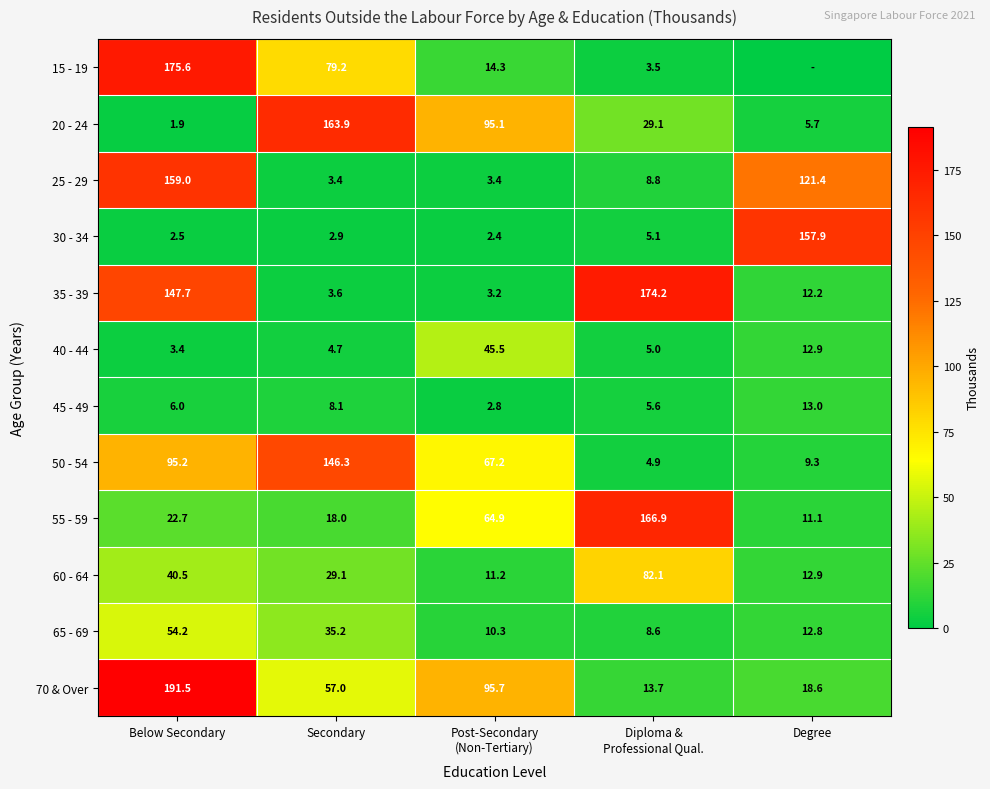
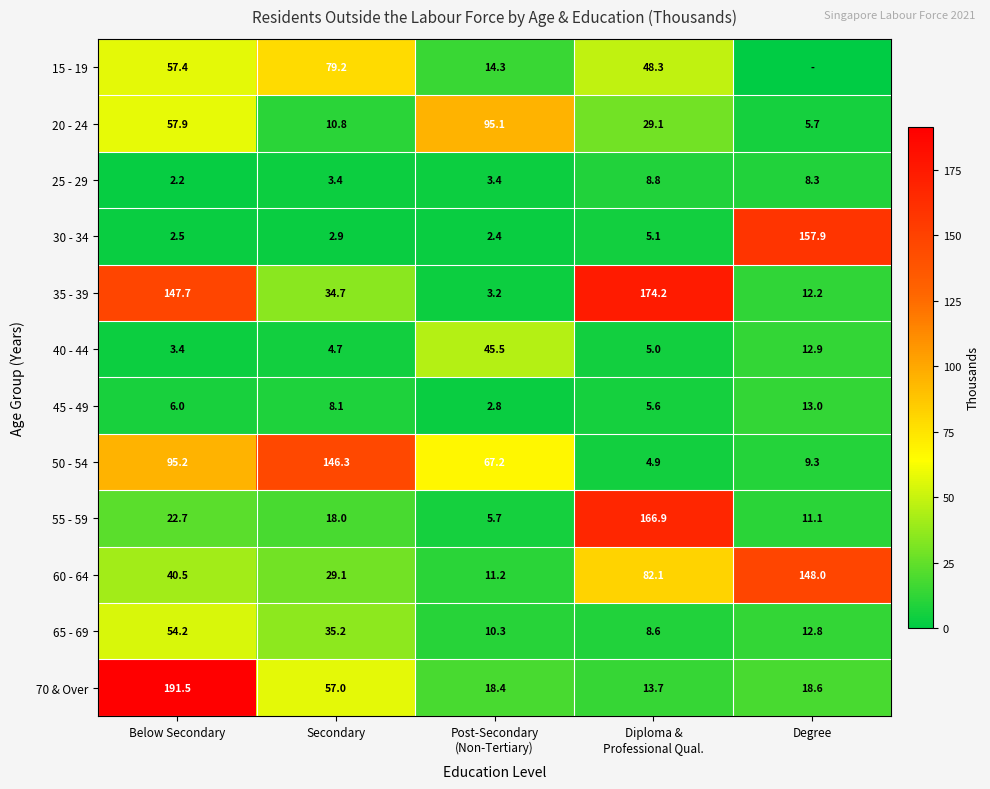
15 - 19, Below Secondary: 175.6 -> 57.4
15 - 19, Diploma & Professional Qual.: 3.5 -> 48.3
20 - 24, Below Secondary: 1.9 -> 57.9
20 - 24, Secondary: 163.9 -> 10.8
25 - 29, Below Secondary: 159.0 -> 2.2
25 - 29, Degree: 121.4 -> 8.3
35 - 39, Secondary: 3.6 -> 34.7
55 - 59, Post-Secondary (Non-Tertiary): 64.9 -> 5.7
60 - 64, Degree: 12.9 -> 148.0
70 & Over, Post-Secondary (Non-Tertiary): 95.7 -> 18.4
